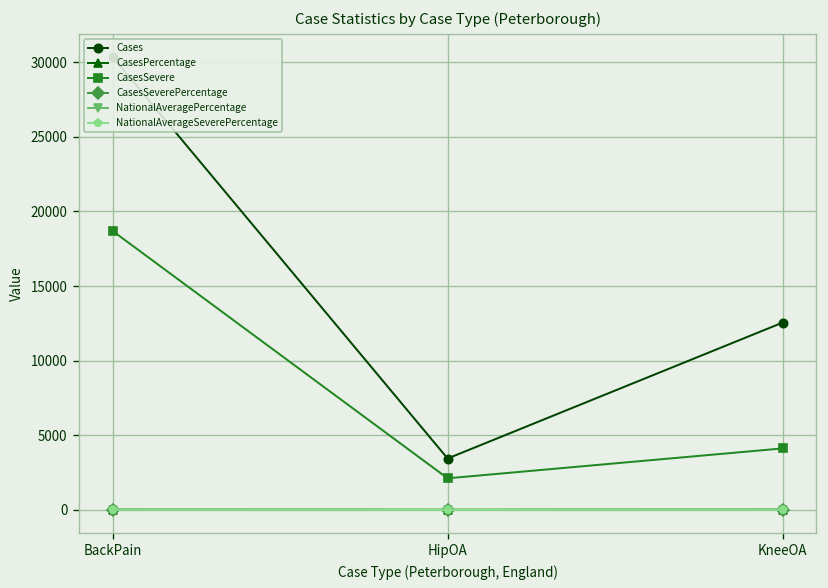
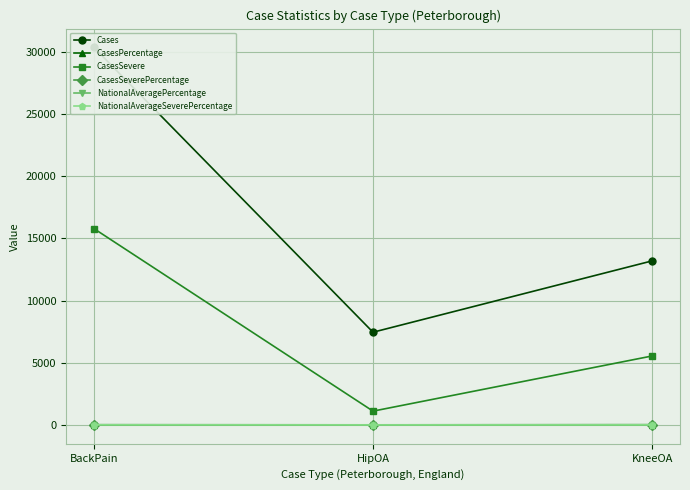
CasesSevere, BackPain: 18700 -> 15800
Cases, HipOA: 3400 -> 7500
CasesSevere, HipOA: 2100 -> 1100
Cases, KneeOA: 12600 -> 13200
CasesSevere, KneeOA: 4100 -> 5500
